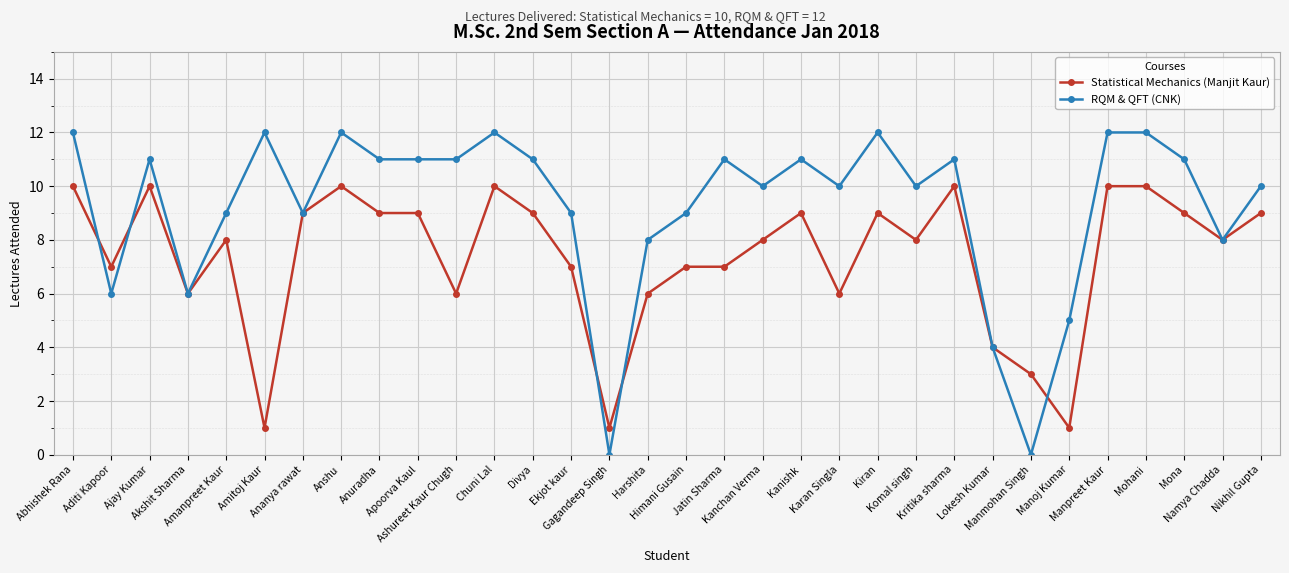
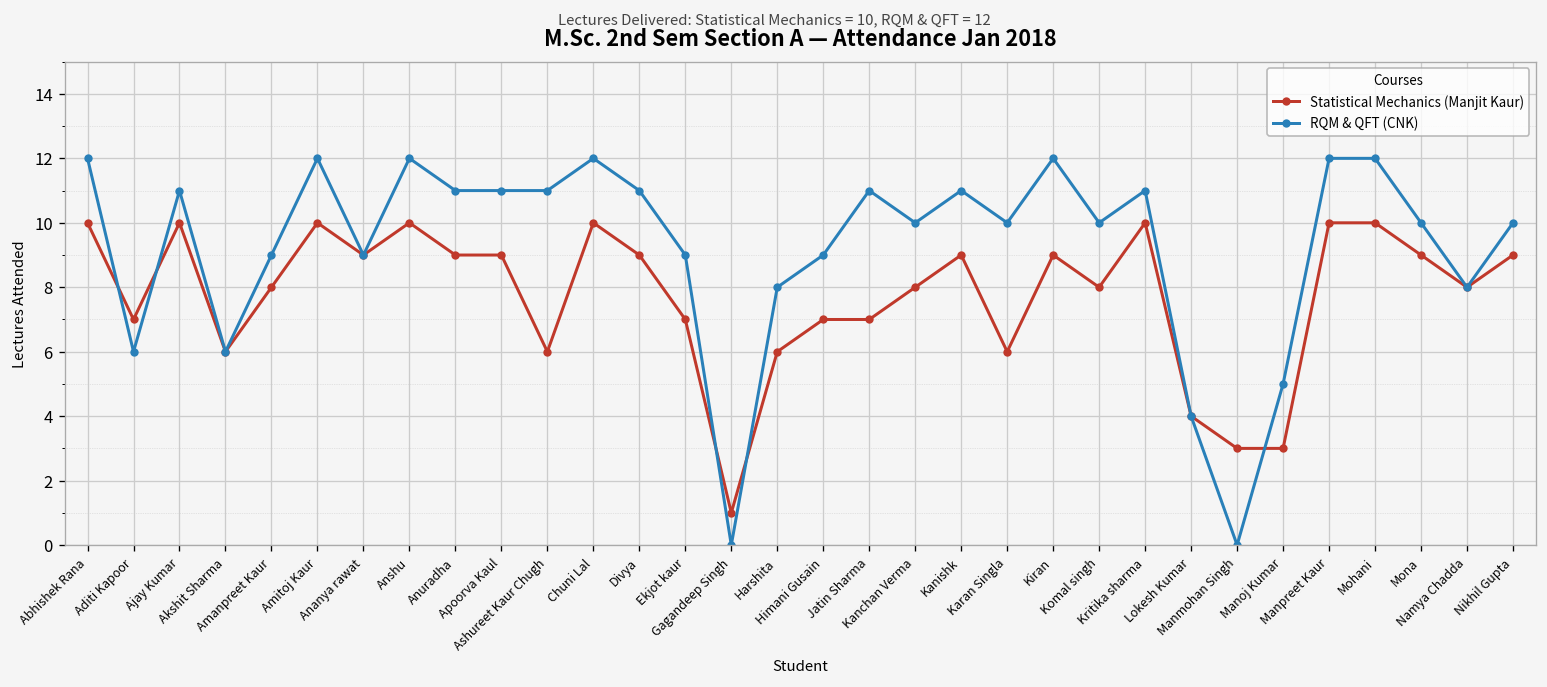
Statistical Mechanics (Manjit Kaur), Amitoj Kaur: 1 -> 10
Statistical Mechanics (Manjit Kaur), Manoj Kumar: 1 -> 3
RQM & QFT (CNK), Mona: 11 -> 10
